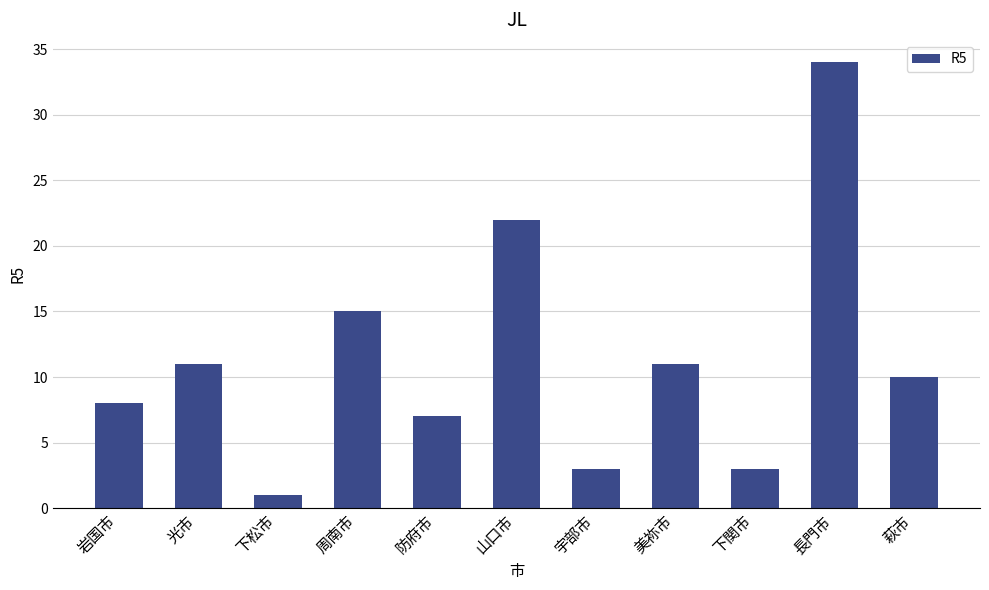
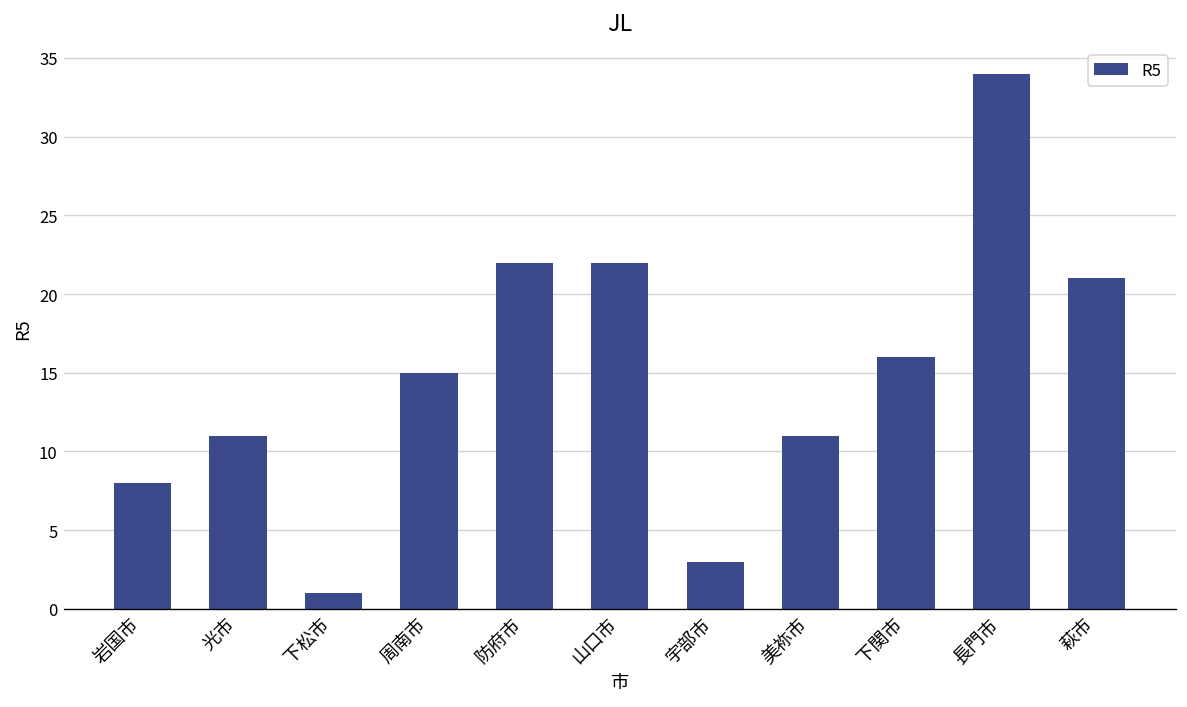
防府市: 7 -> 22
下関市: 3 -> 16
萩市: 10 -> 21
